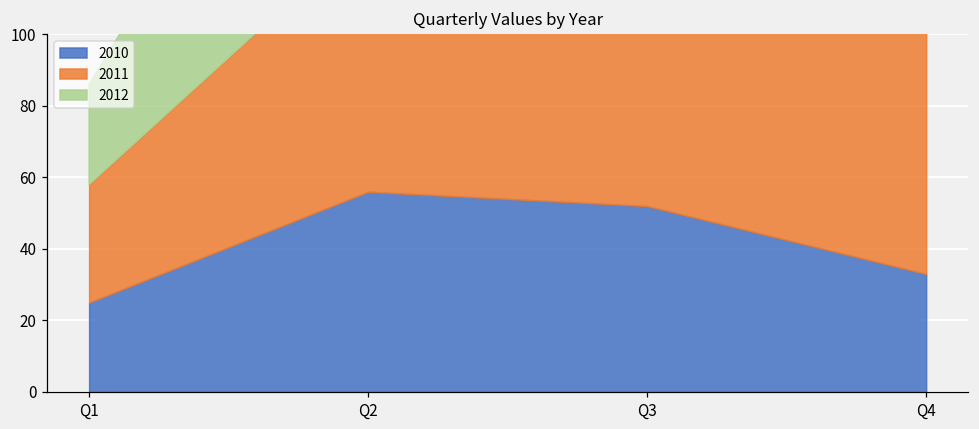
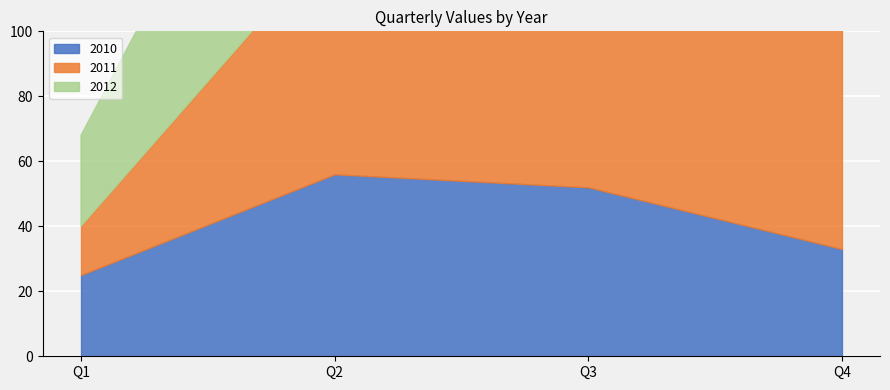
2011, Q1: 33 -> 15
